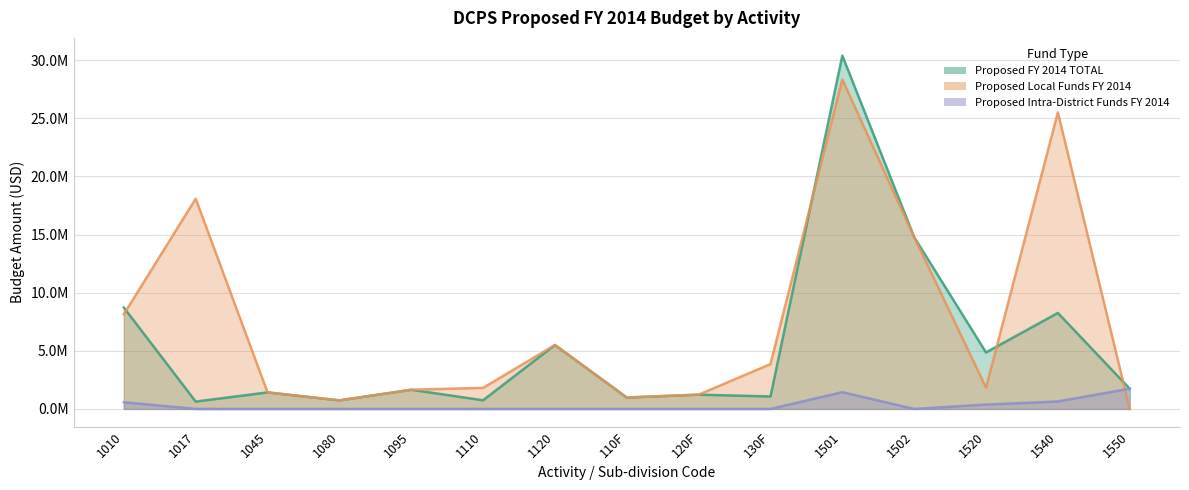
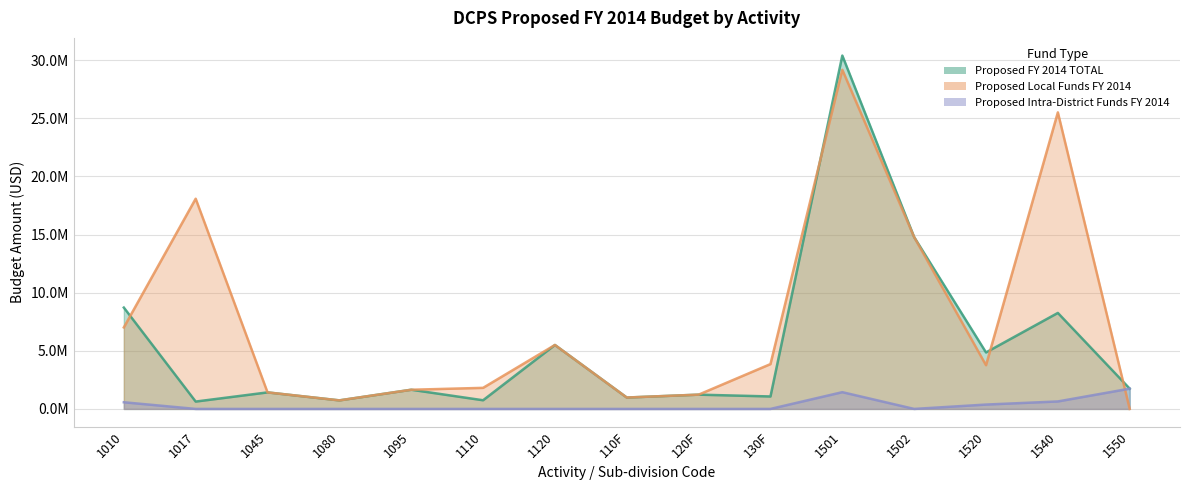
Proposed Local Funds FY 2014, 1010: 8100000 -> 7000000
Proposed Local Funds FY 2014, 1501: 28300000 -> 29200000
Proposed Local Funds FY 2014, 1520: 1800000 -> 3800000
